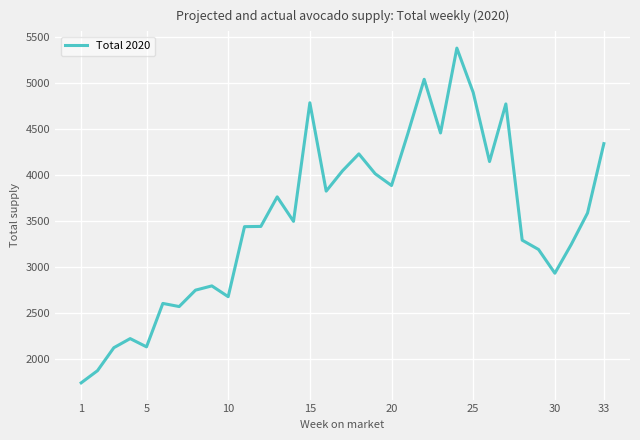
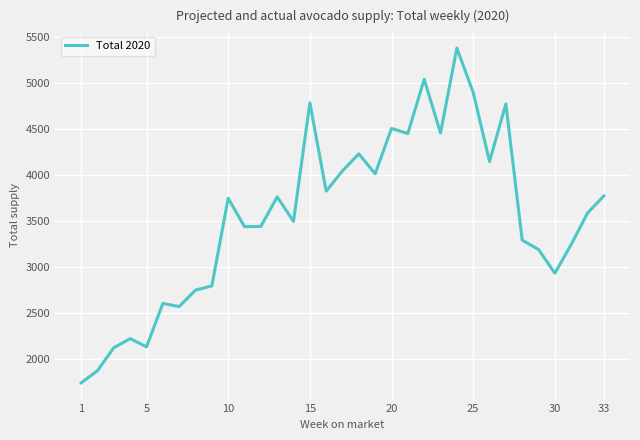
10: 2700 -> 3700
20: 3900 -> 4500
33: 4300 -> 3800
